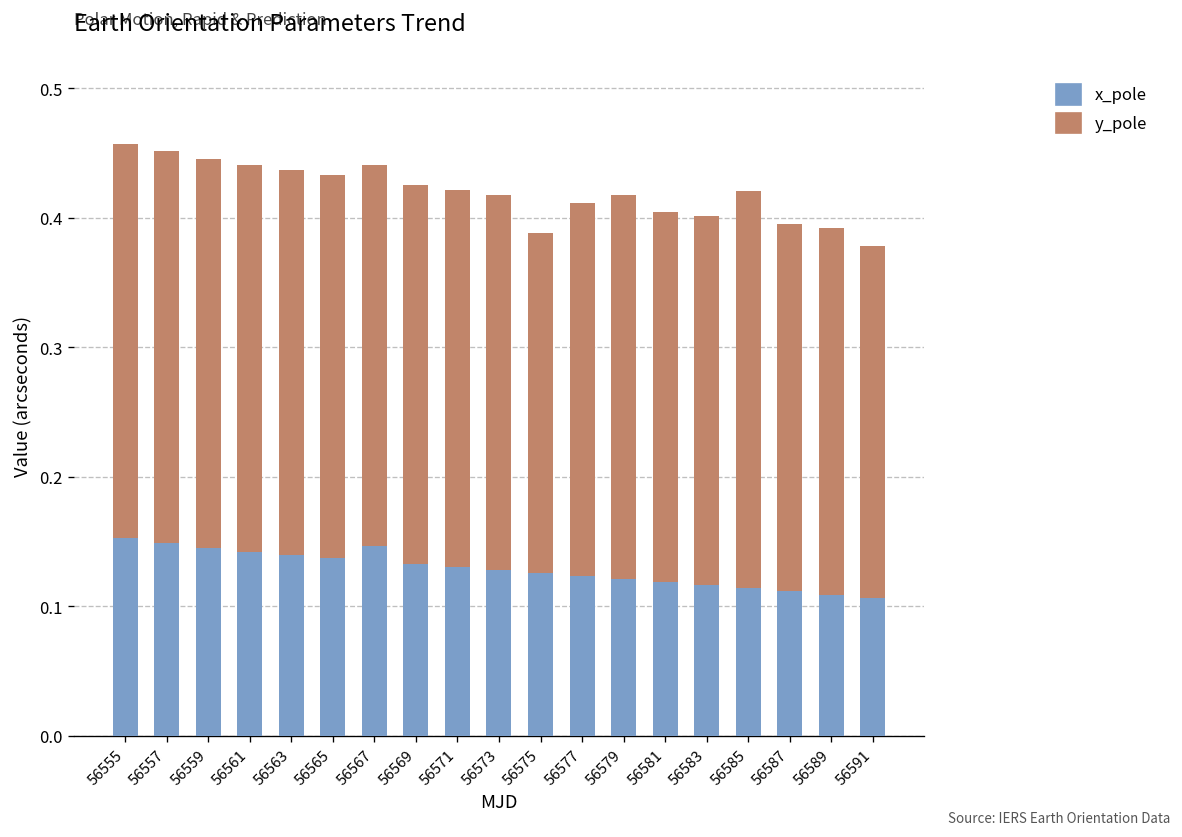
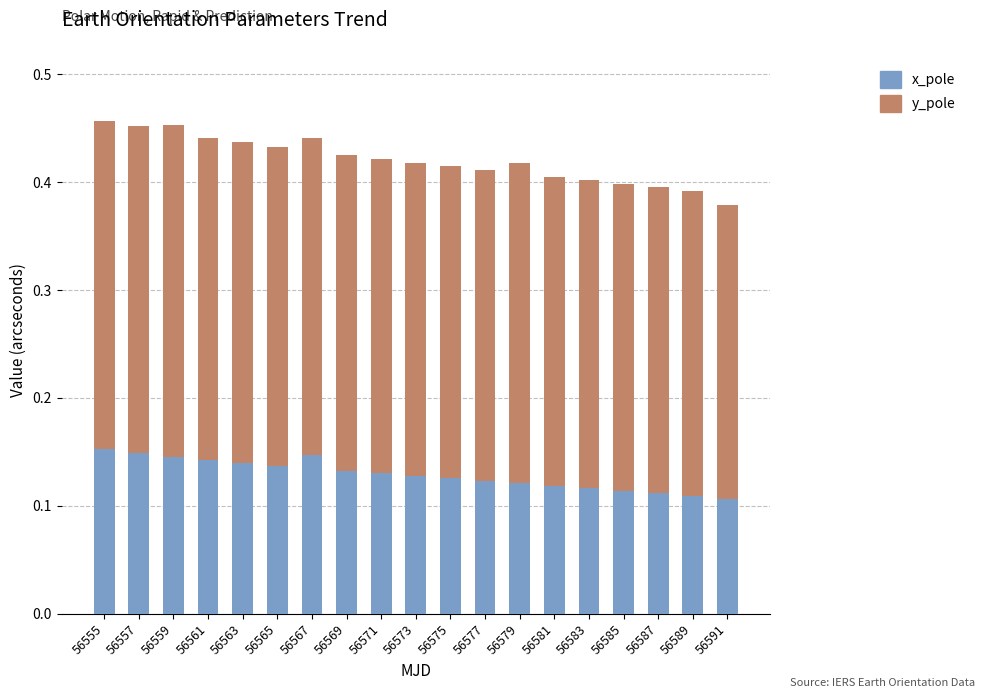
y_pole, 56559: 0.300 -> 0.308
y_pole, 56575: 0.263 -> 0.289
y_pole, 56585: 0.307 -> 0.284
